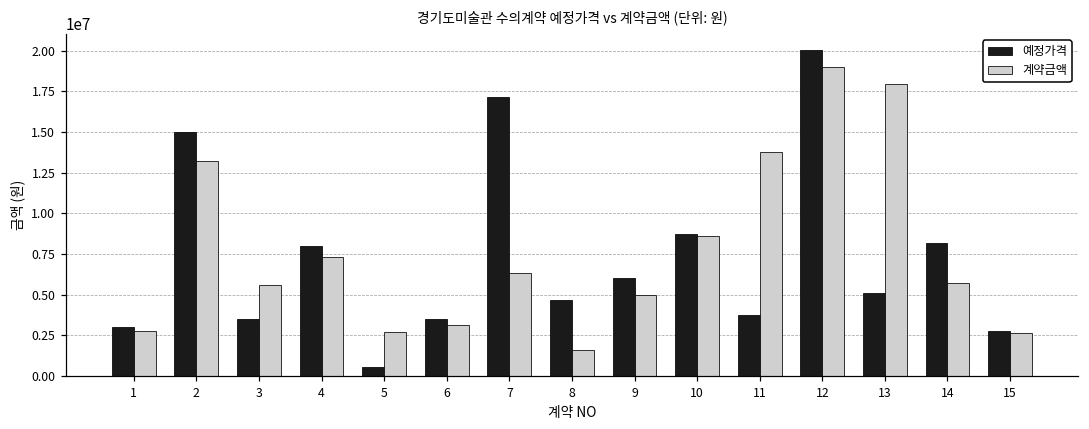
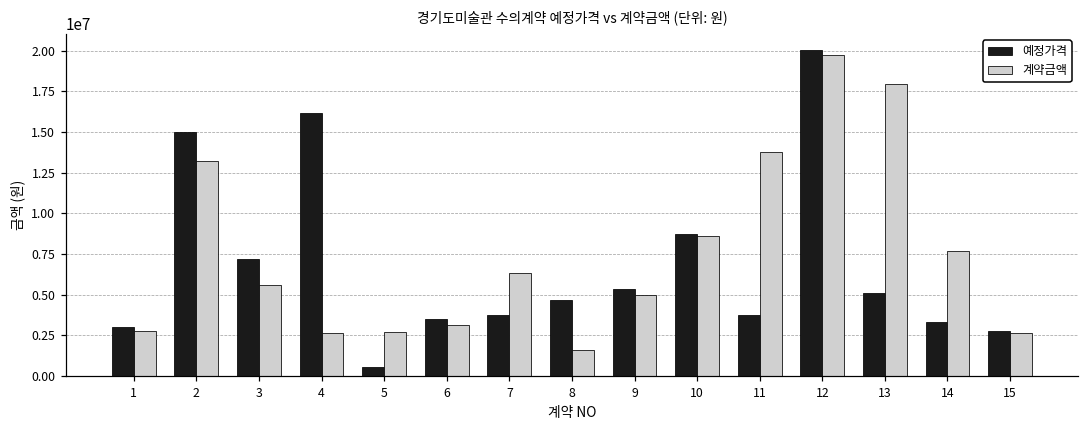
예정가격, 3: 3500000 -> 7200000
예정가격, 4: 8000000 -> 16200000
계약금액, 4: 7300000 -> 2600000
예정가격, 7: 17100000 -> 3700000
예정가격, 9: 6000000 -> 5300000
계약금액, 12: 19000000 -> 19700000
예정가격, 14: 8200000 -> 3300000
계약금액, 14: 5700000 -> 7700000
